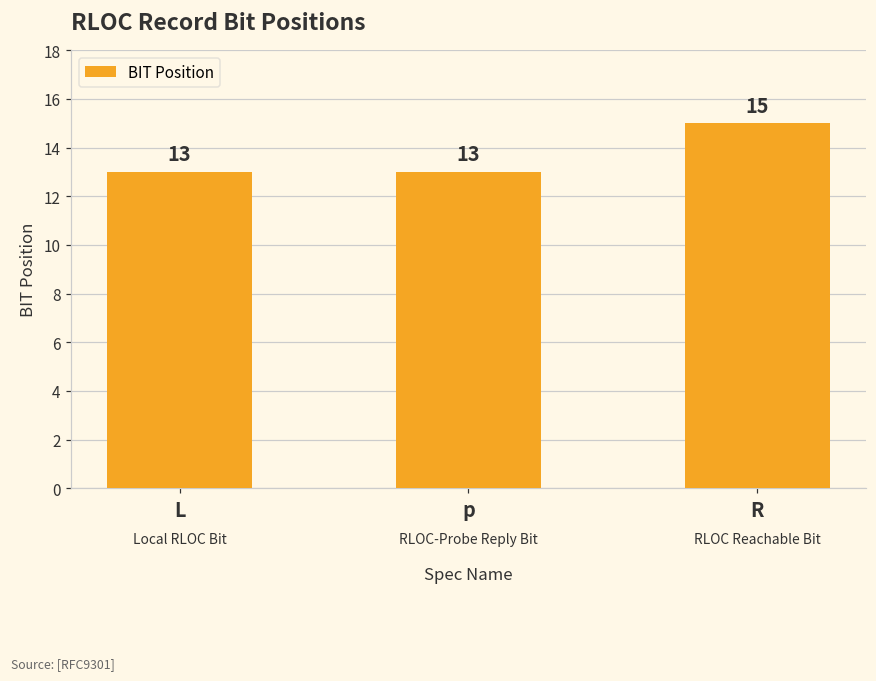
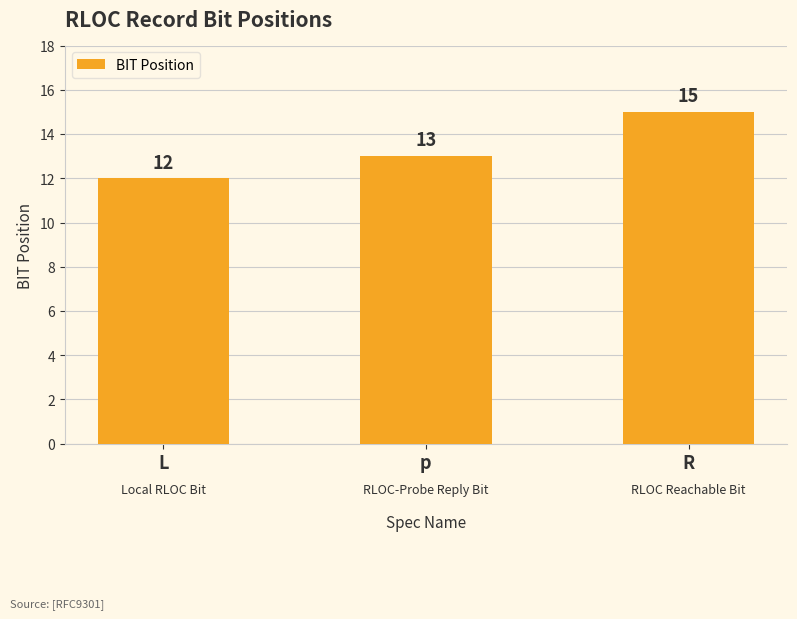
L: 13 -> 12
